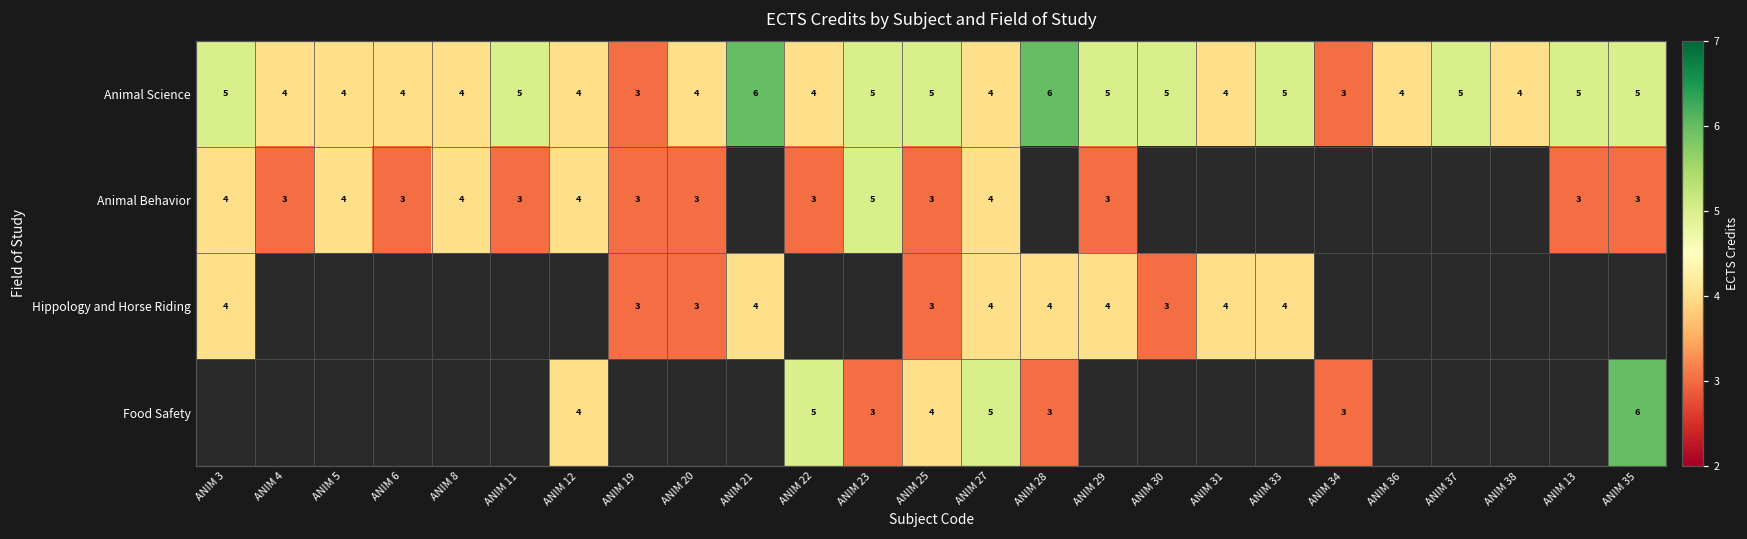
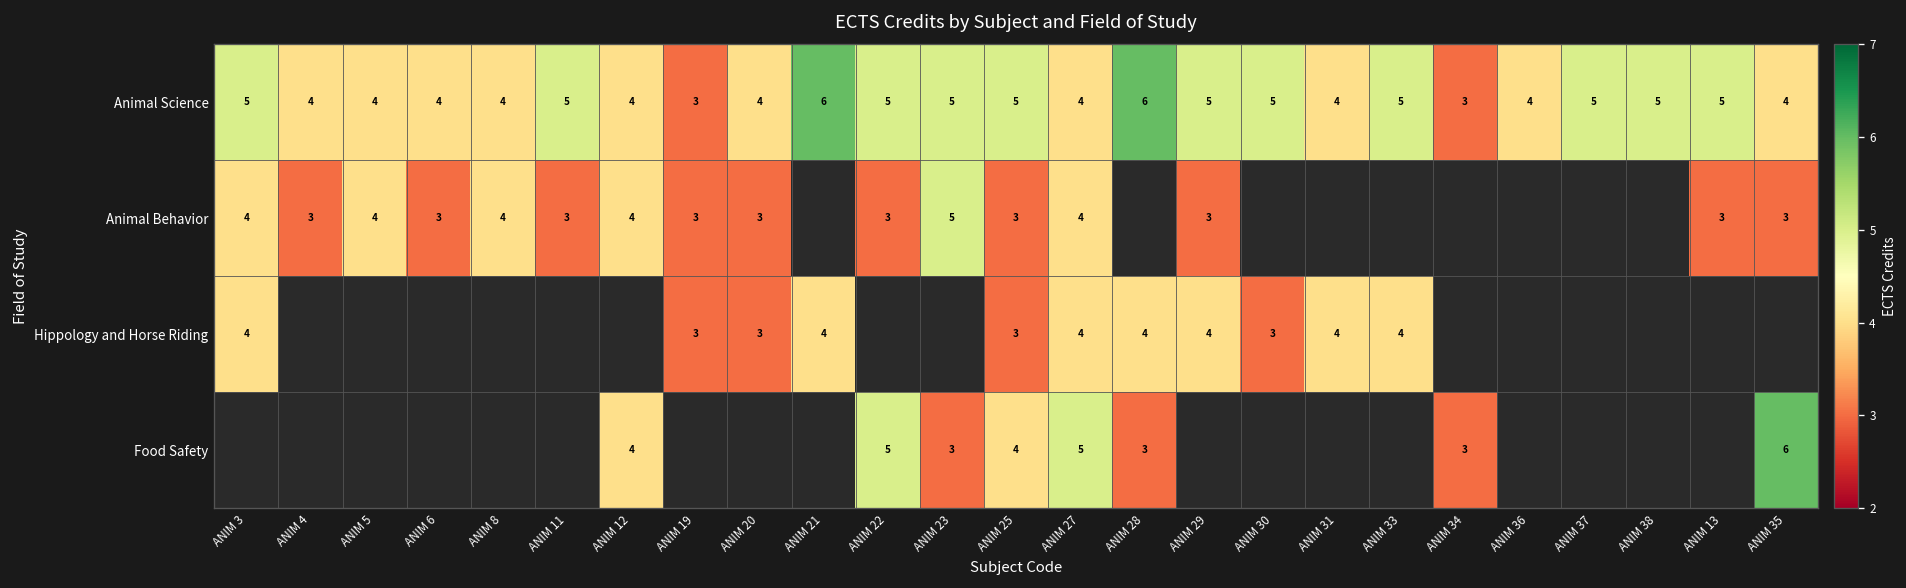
Animal Science, ANIM 22: 4 -> 5
Animal Science, ANIM 38: 4 -> 5
Animal Science, ANIM 35: 5 -> 4
